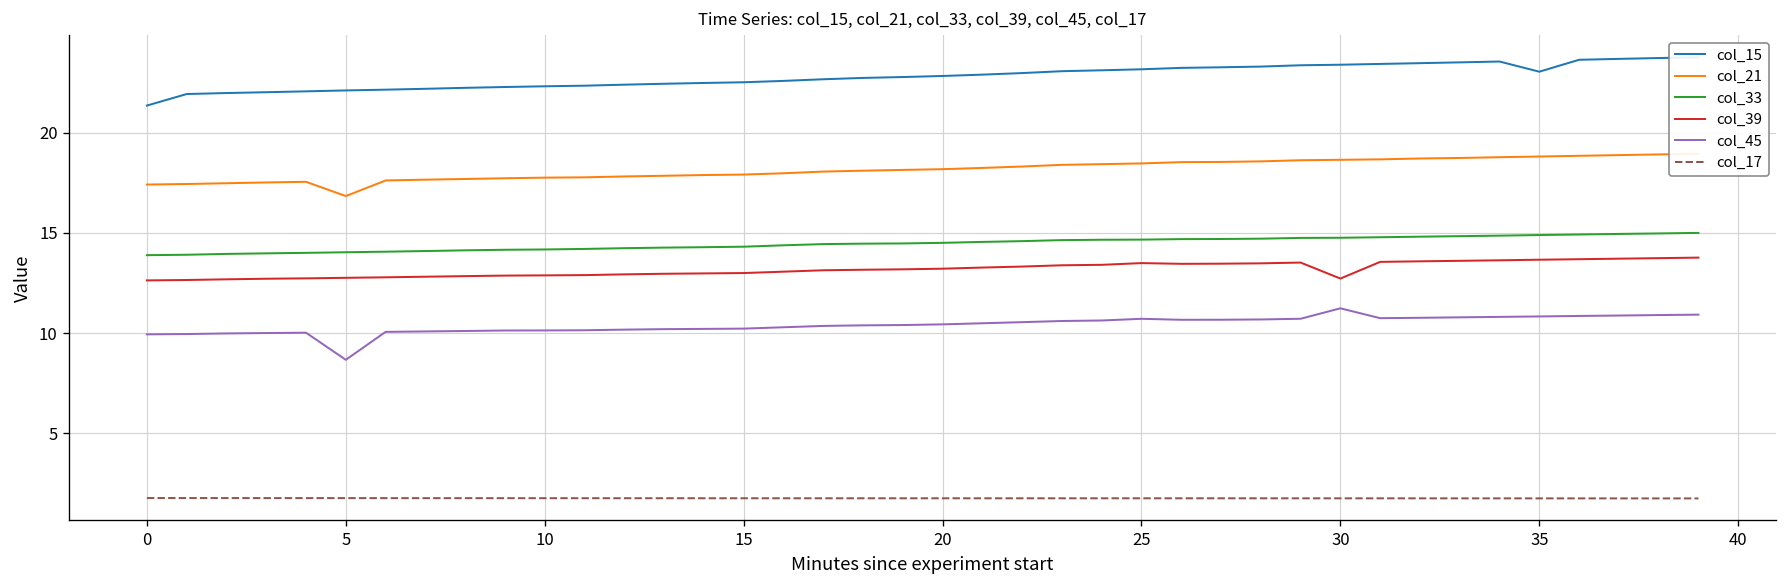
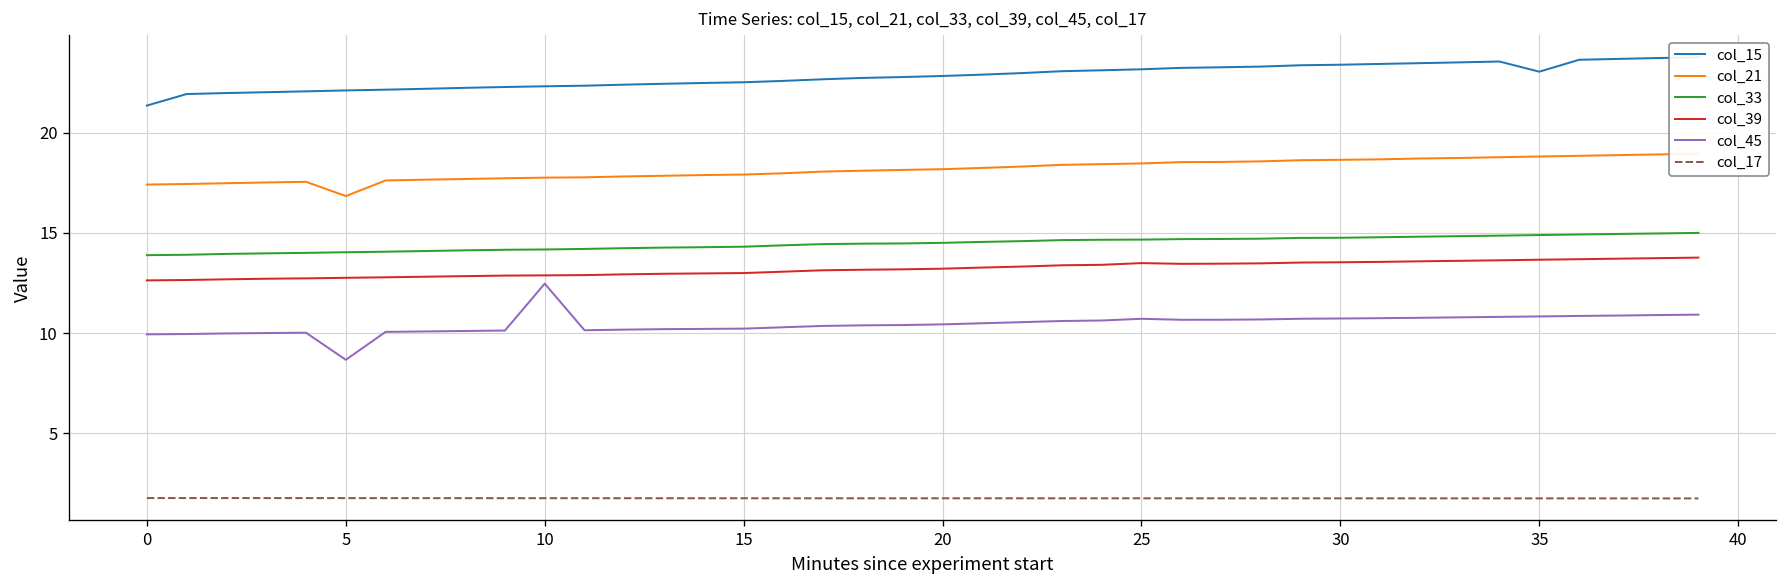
col_45, 10: 10.1 -> 12.5
col_39, 30: 12.7 -> 13.5
col_45, 30: 11.2 -> 10.7
